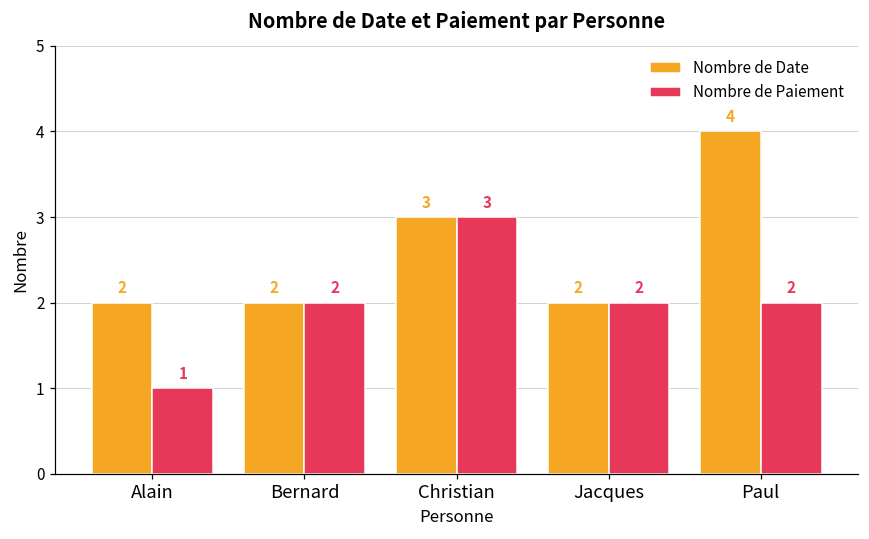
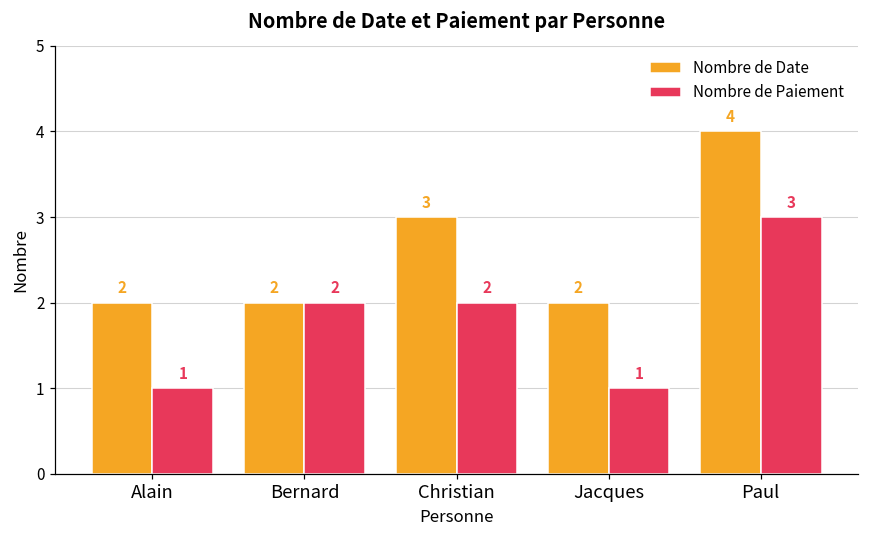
Nombre de Paiement, Christian: 3 -> 2
Nombre de Paiement, Jacques: 2 -> 1
Nombre de Paiement, Paul: 2 -> 3
